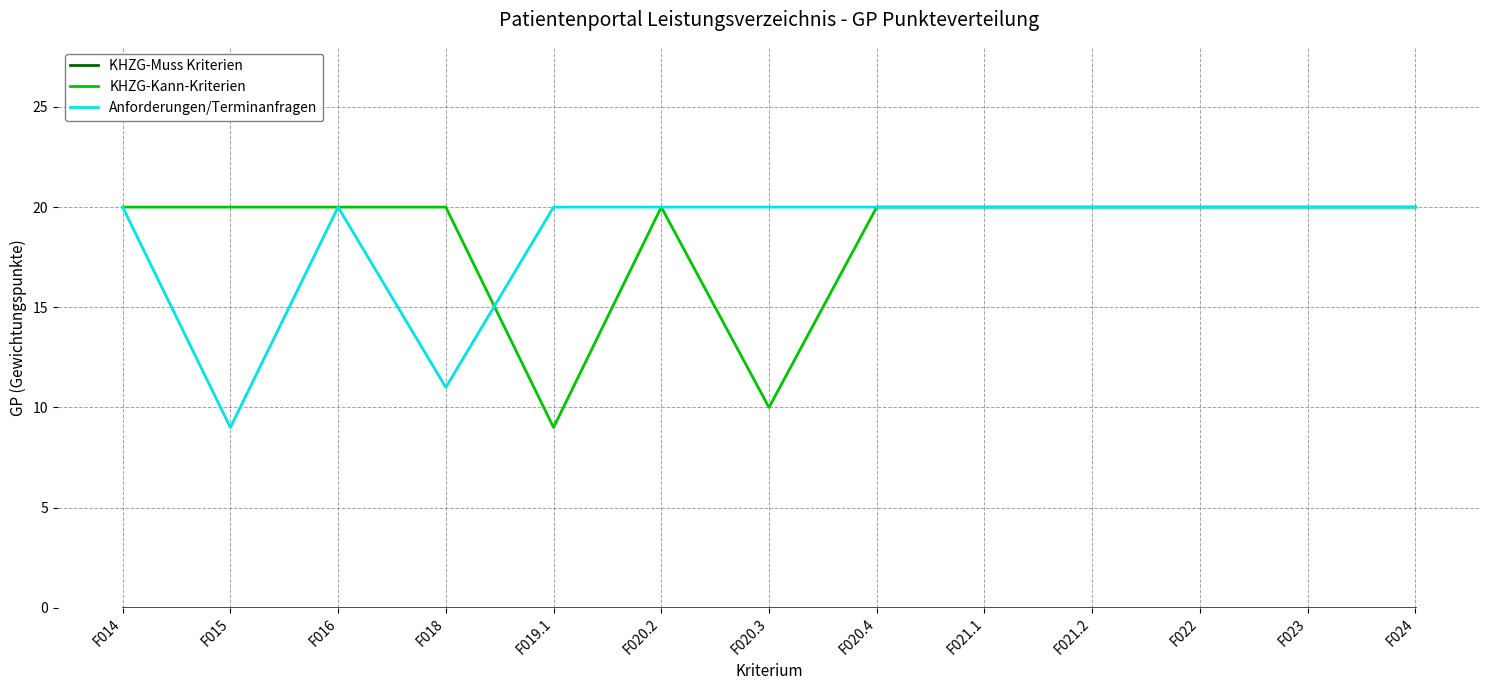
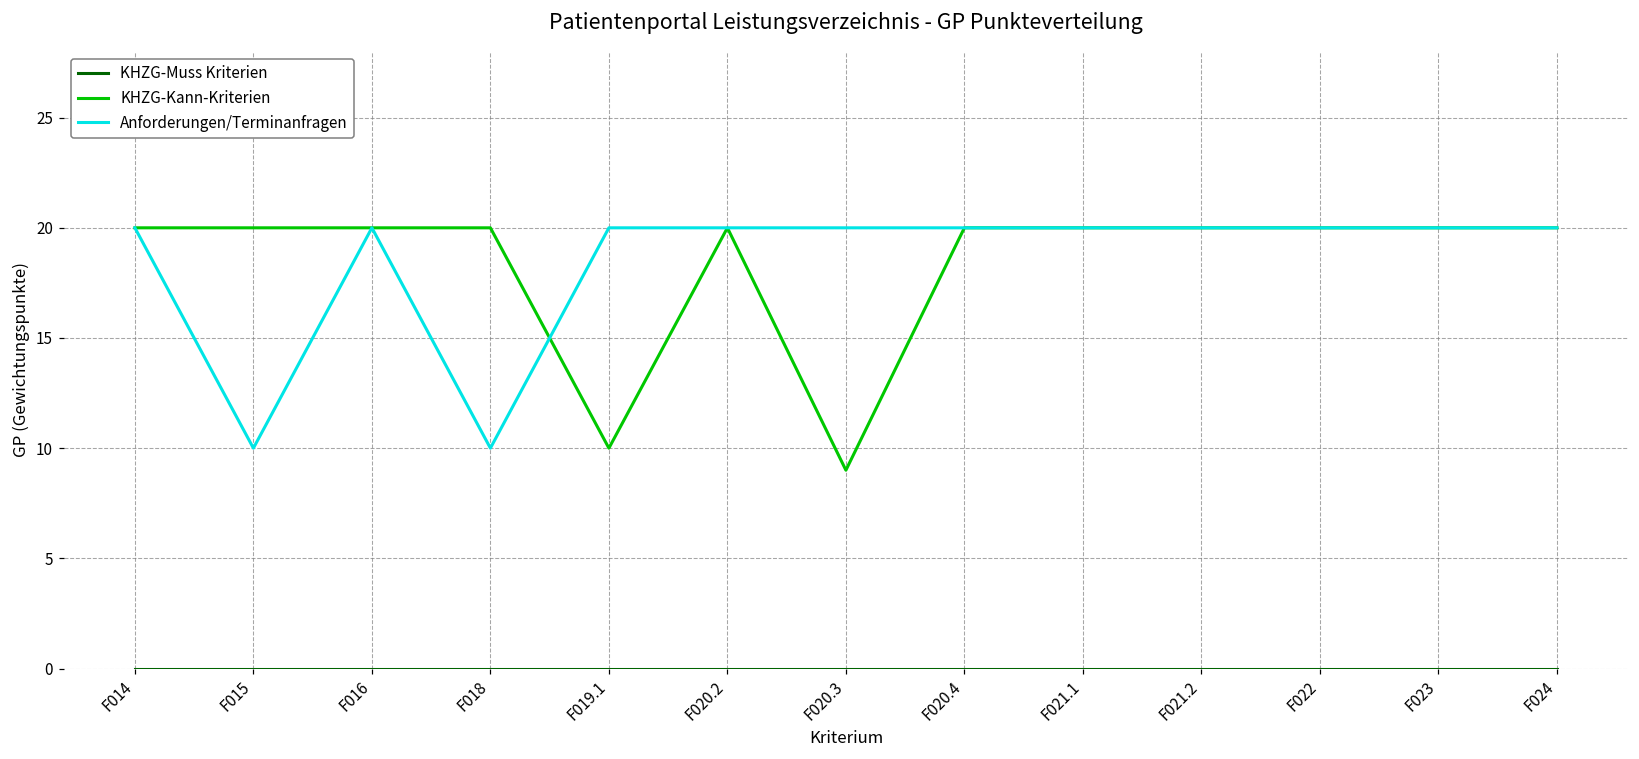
Anforderungen/Terminanfragen, F015: 9 -> 10
Anforderungen/Terminanfragen, F018: 11 -> 10
KHZG-Kann-Kriterien, F019.1: 9 -> 10
KHZG-Kann-Kriterien, F020.3: 10 -> 9
